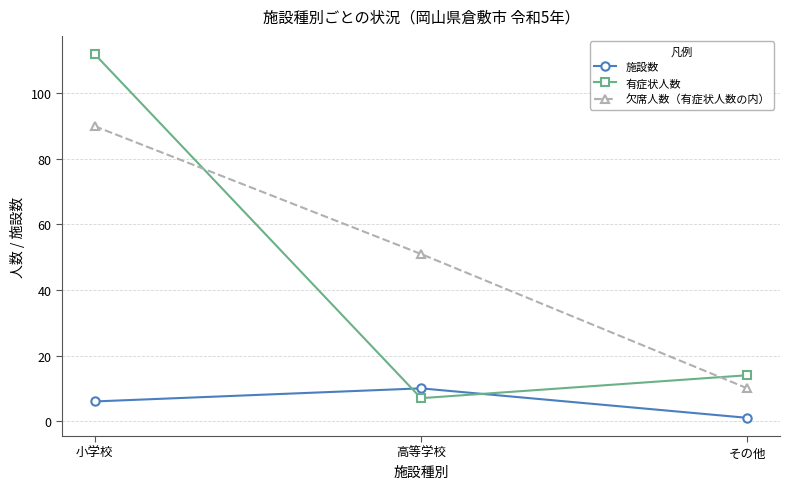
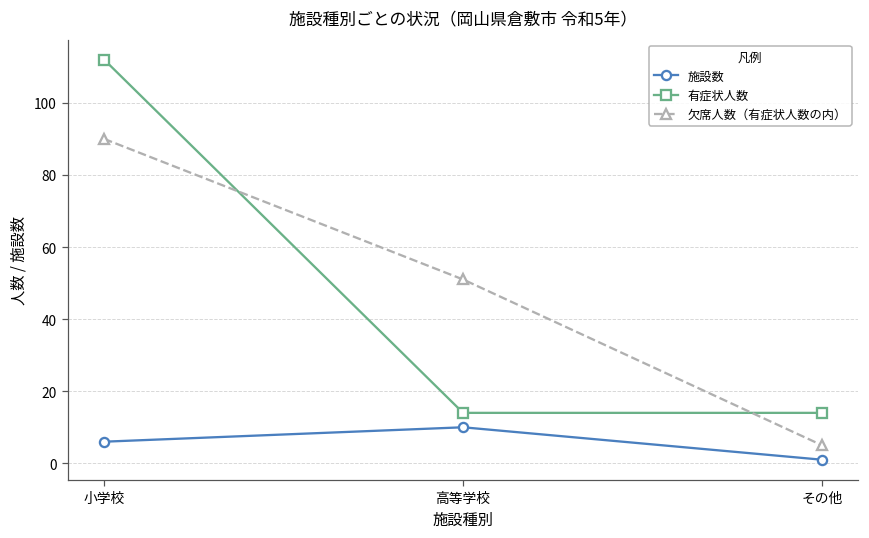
有症状人数, 高等学校: 7 -> 14
欠席人数（有症状人数の内）, その他: 10 -> 5
